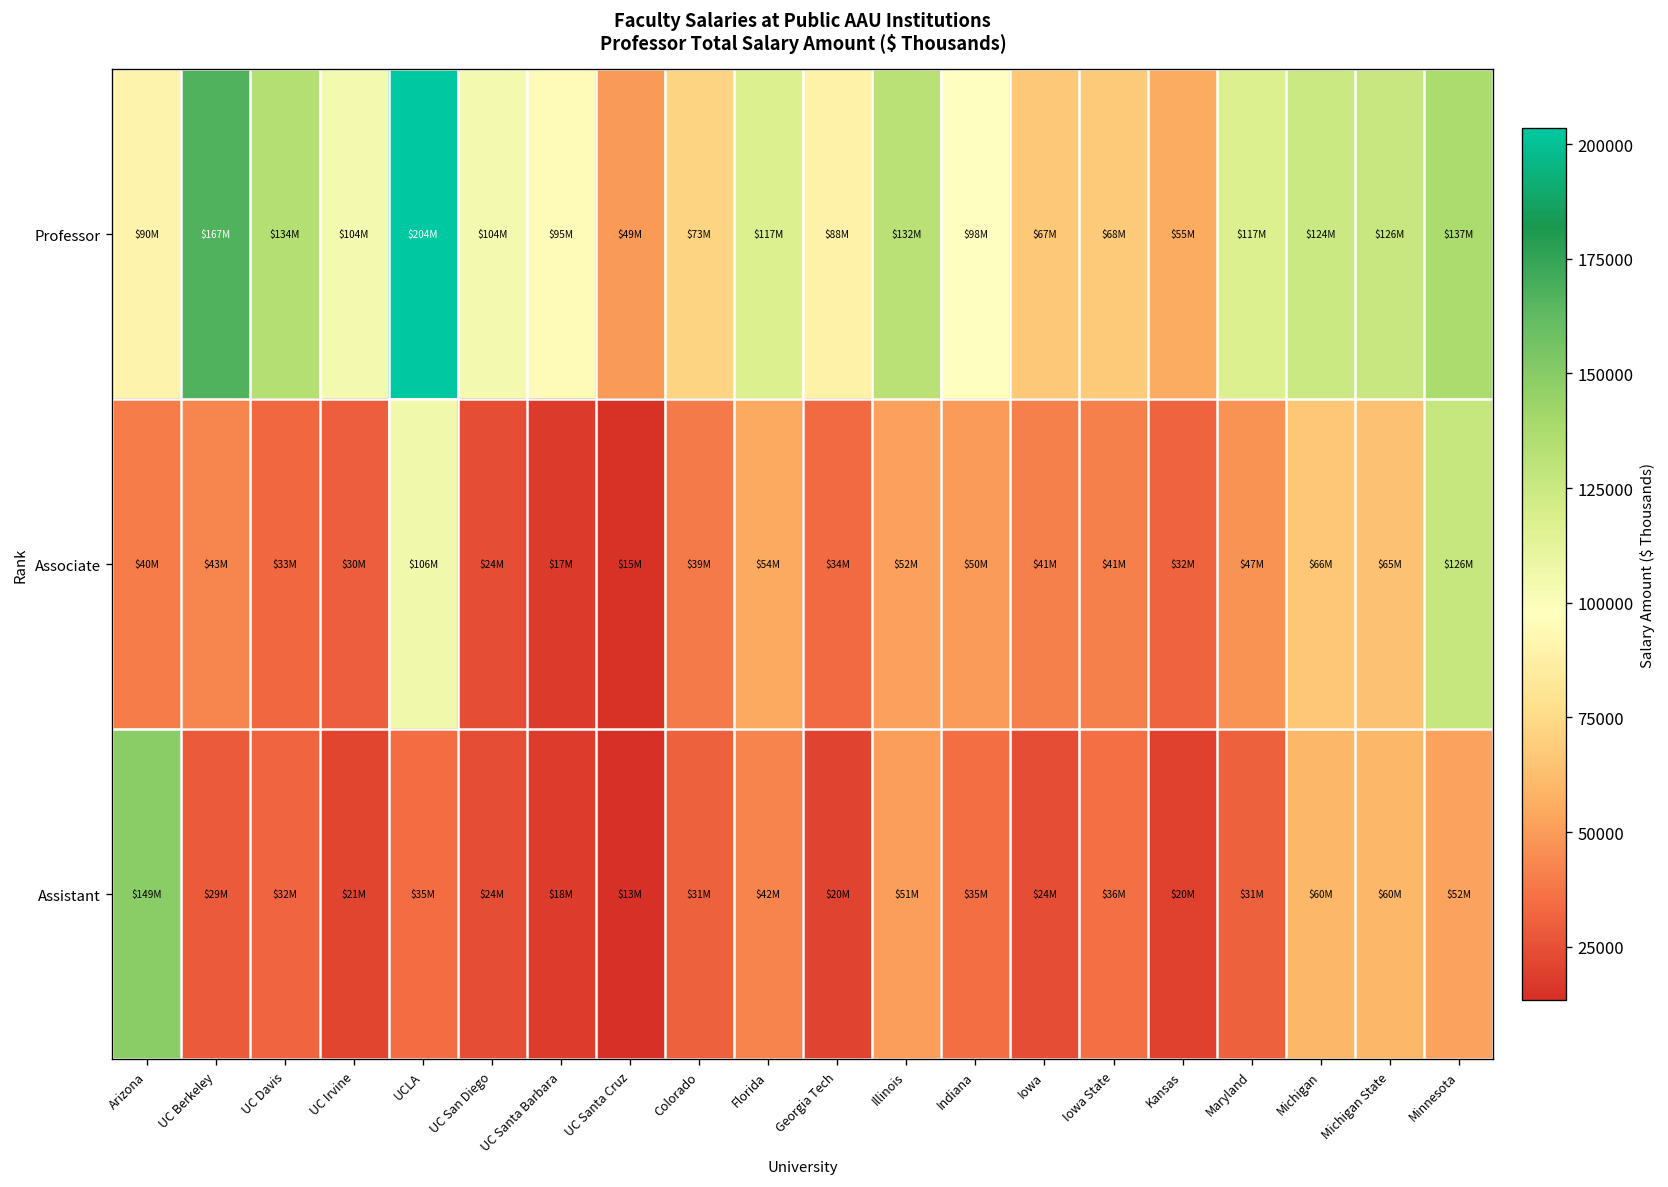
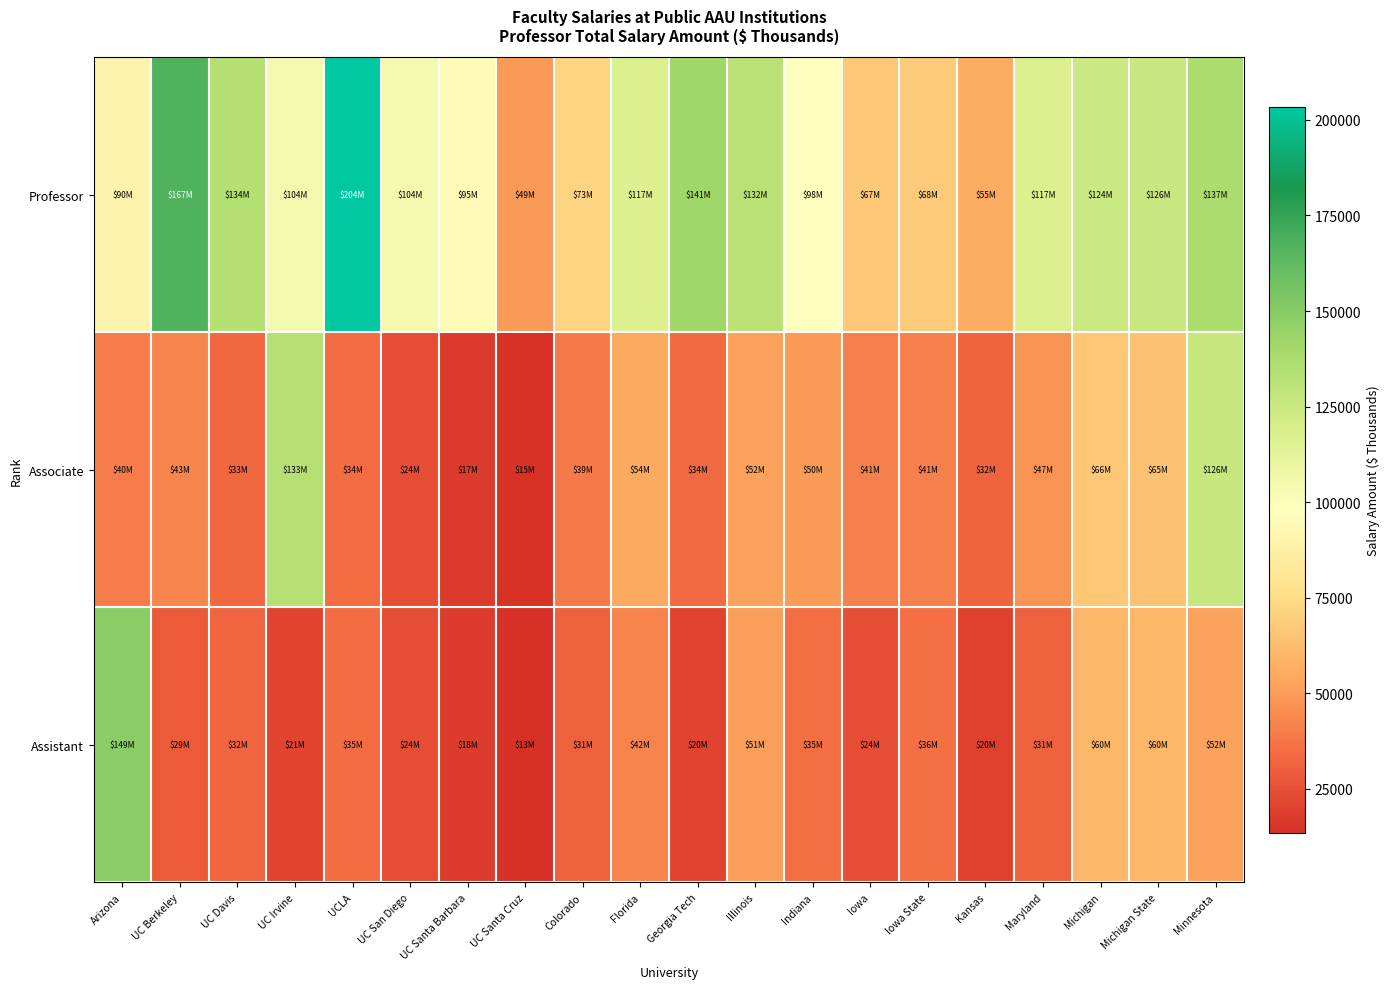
Professor, Georgia Tech: $88M -> $141M
Associate, UC Irvine: $30M -> $133M
Associate, UCLA: $106M -> $34M
